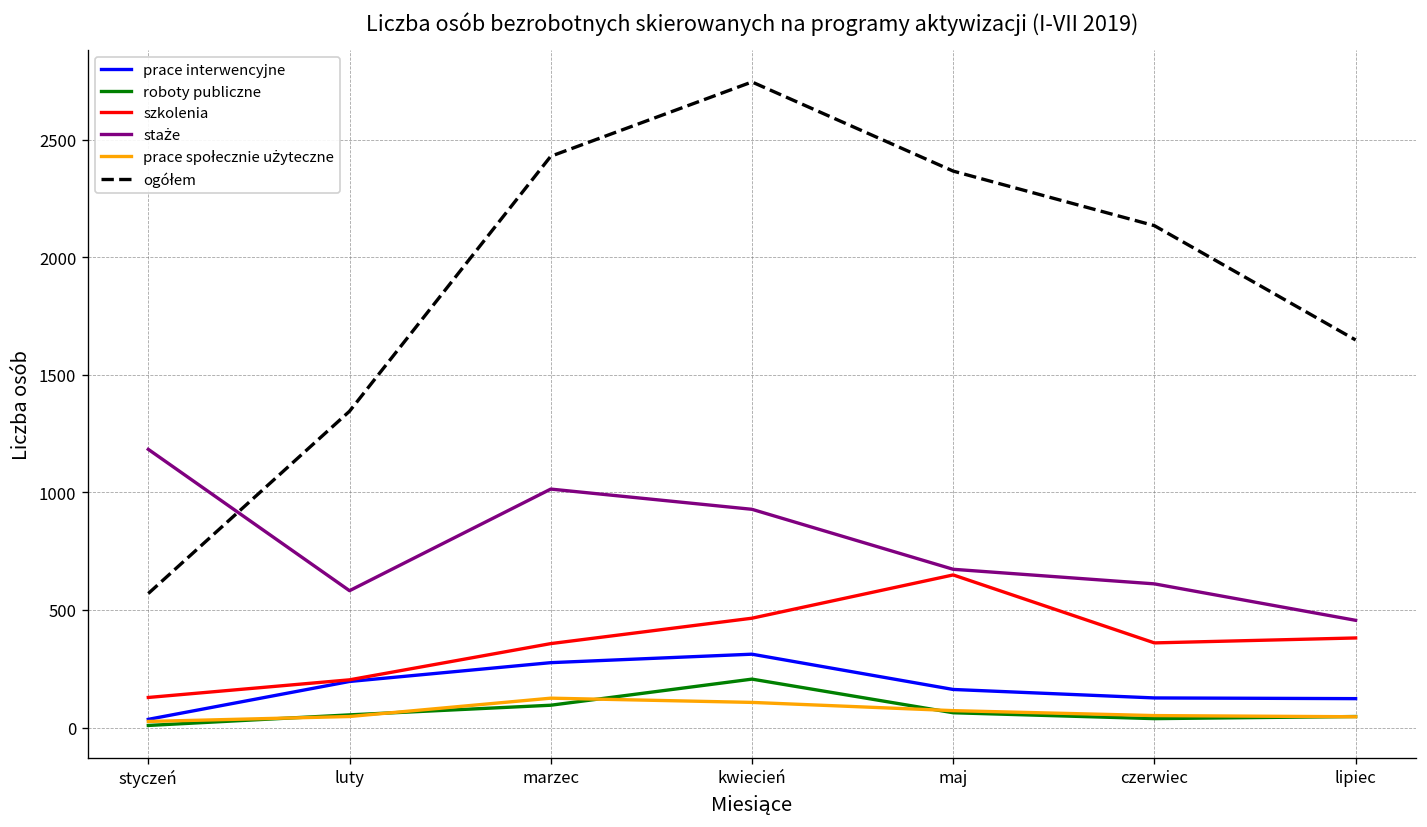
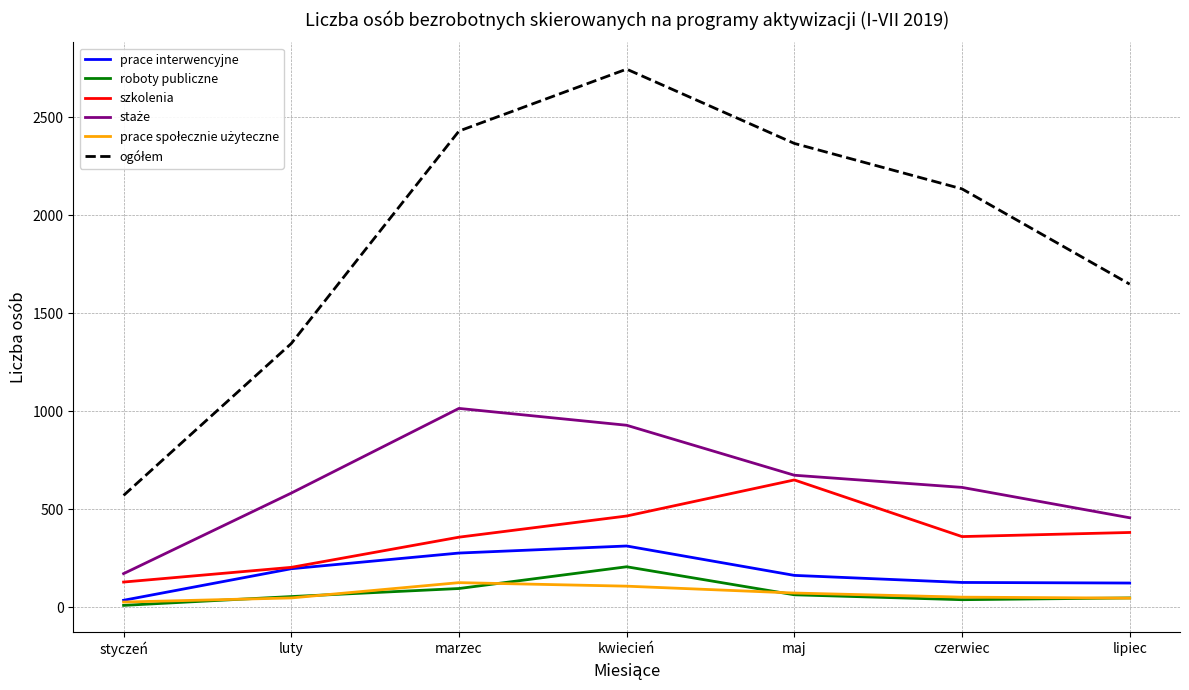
staże, styczeń: 1180 -> 170
